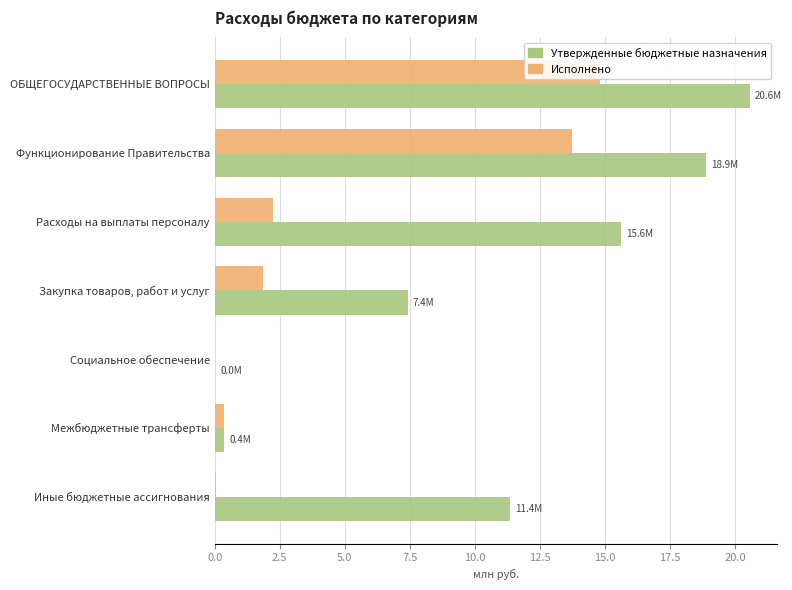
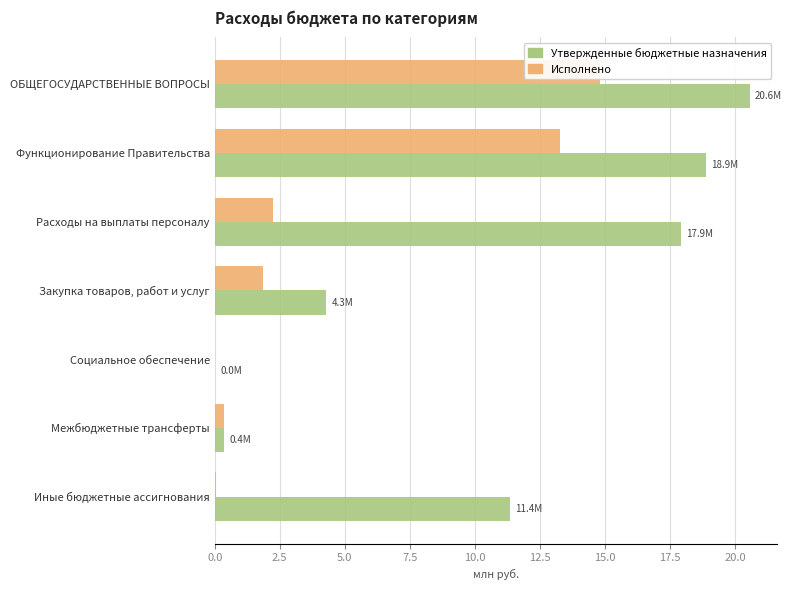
Исполнено, Функционирование Правительства: 13.7 -> 13.3
Утвержденные бюджетные назначения, Расходы на выплаты персоналу: 15.6M -> 17.9M
Утвержденные бюджетные назначения, Закупка товаров, работ и услуг: 7.4M -> 4.3M
